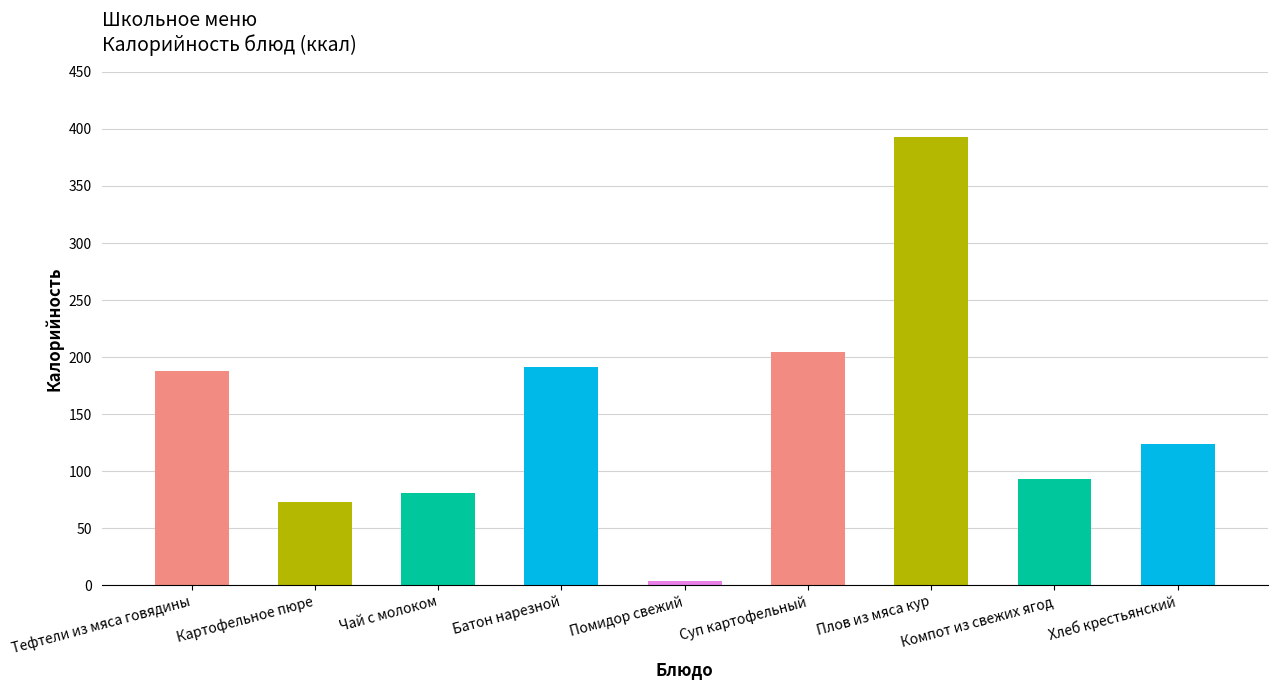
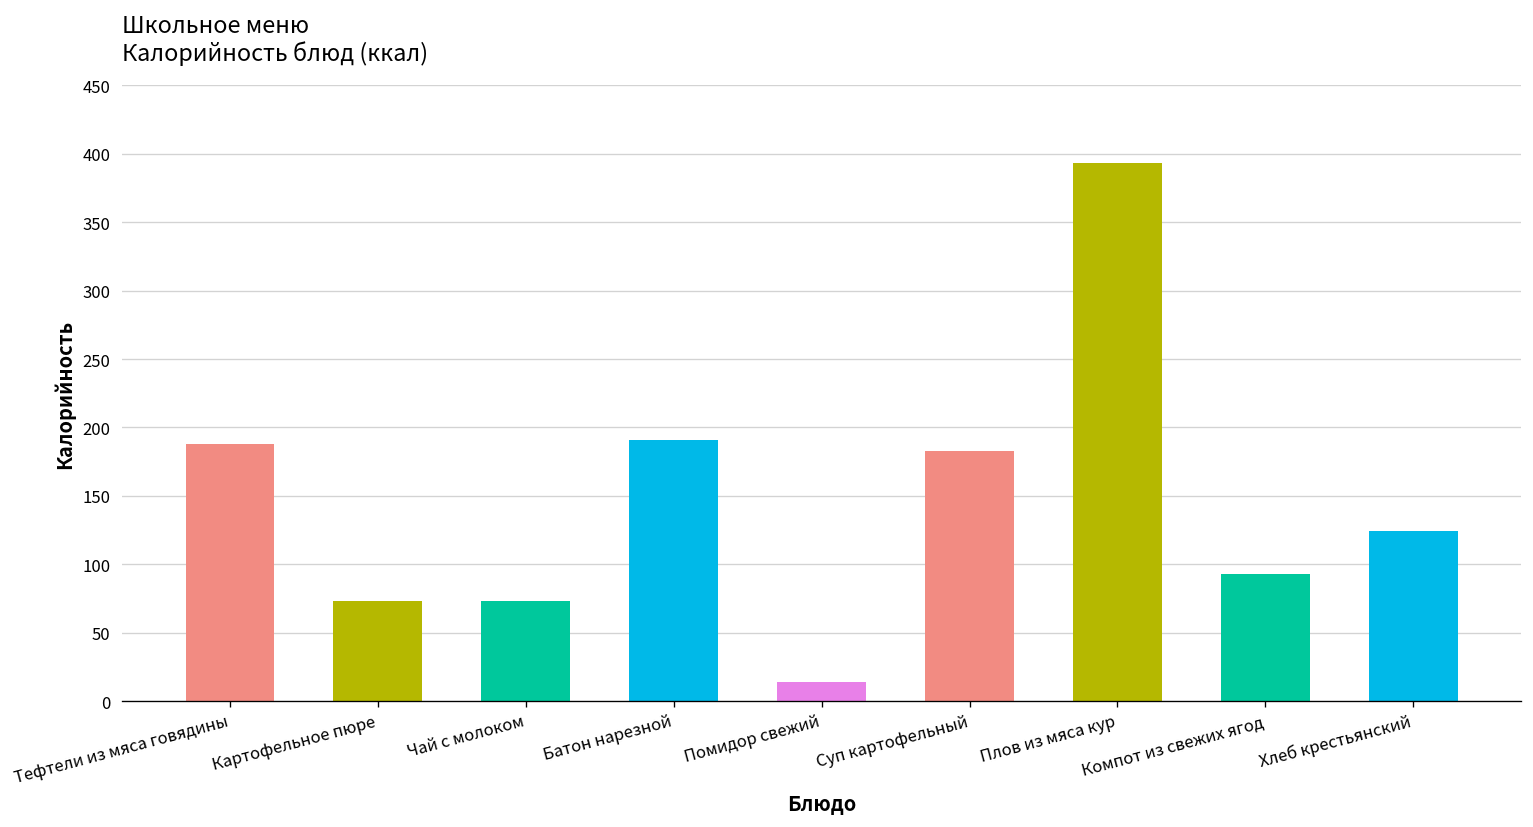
Чай с молоком: 81 -> 73
Помидор свежий: 4 -> 14
Суп картофельный: 204 -> 183
